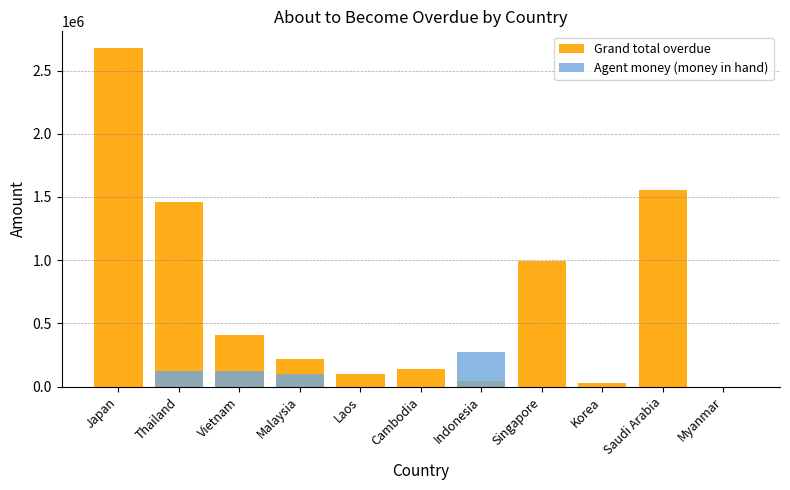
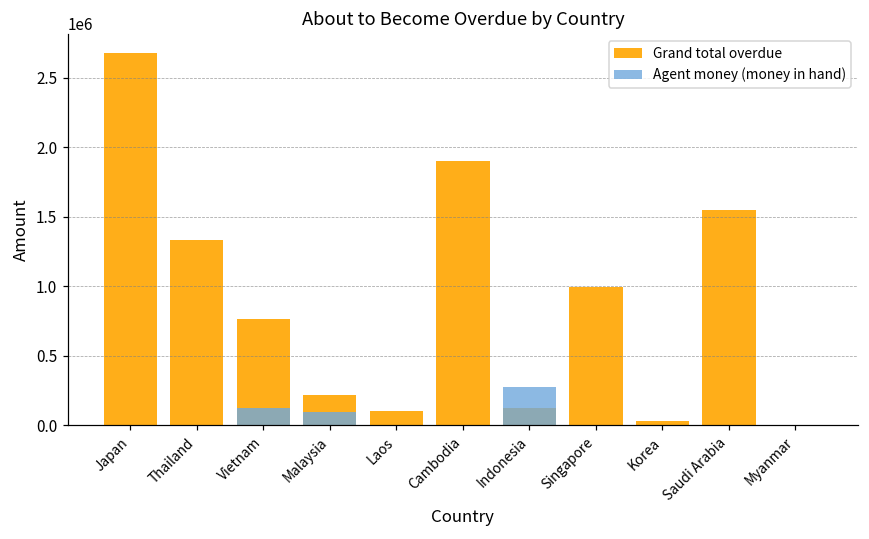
Grand total overdue, Thailand: 1460000 -> 1330000
Agent money (money in hand), Thailand: 120000 -> 0
Grand total overdue, Vietnam: 410000 -> 770000
Grand total overdue, Cambodia: 140000 -> 1900000
Grand total overdue, Indonesia: 40000 -> 120000
